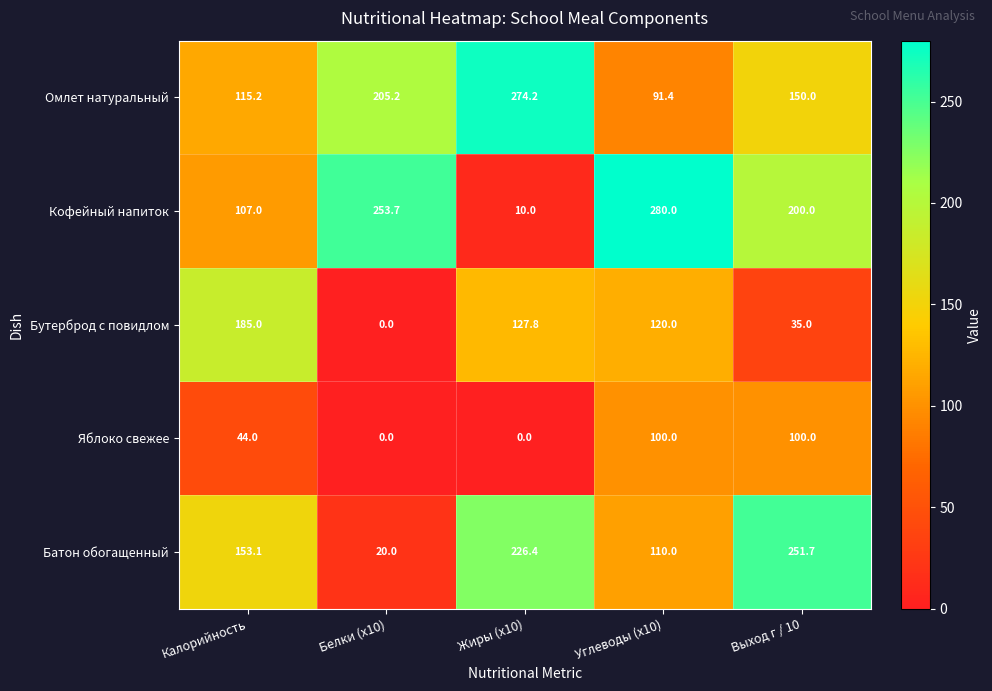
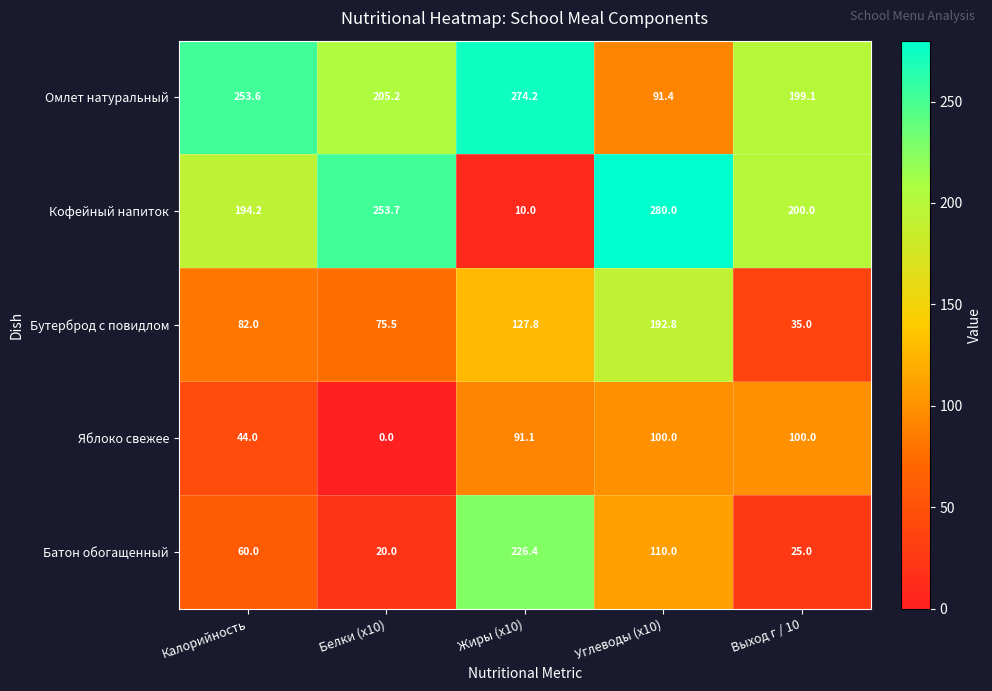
Омлет натуральный, Калорийность: 115.2 -> 253.6
Омлет натуральный, Выход г / 10: 150.0 -> 199.1
Кофейный напиток, Калорийность: 107.0 -> 194.2
Бутерброд с повидлом, Калорийность: 185.0 -> 82.0
Бутерброд с повидлом, Белки (x10): 0.0 -> 75.5
Бутерброд с повидлом, Углеводы (x10): 120.0 -> 192.8
Яблоко свежее, Жиры (x10): 0.0 -> 91.1
Батон обогащенный, Калорийность: 153.1 -> 60.0
Батон обогащенный, Выход г / 10: 251.7 -> 25.0
